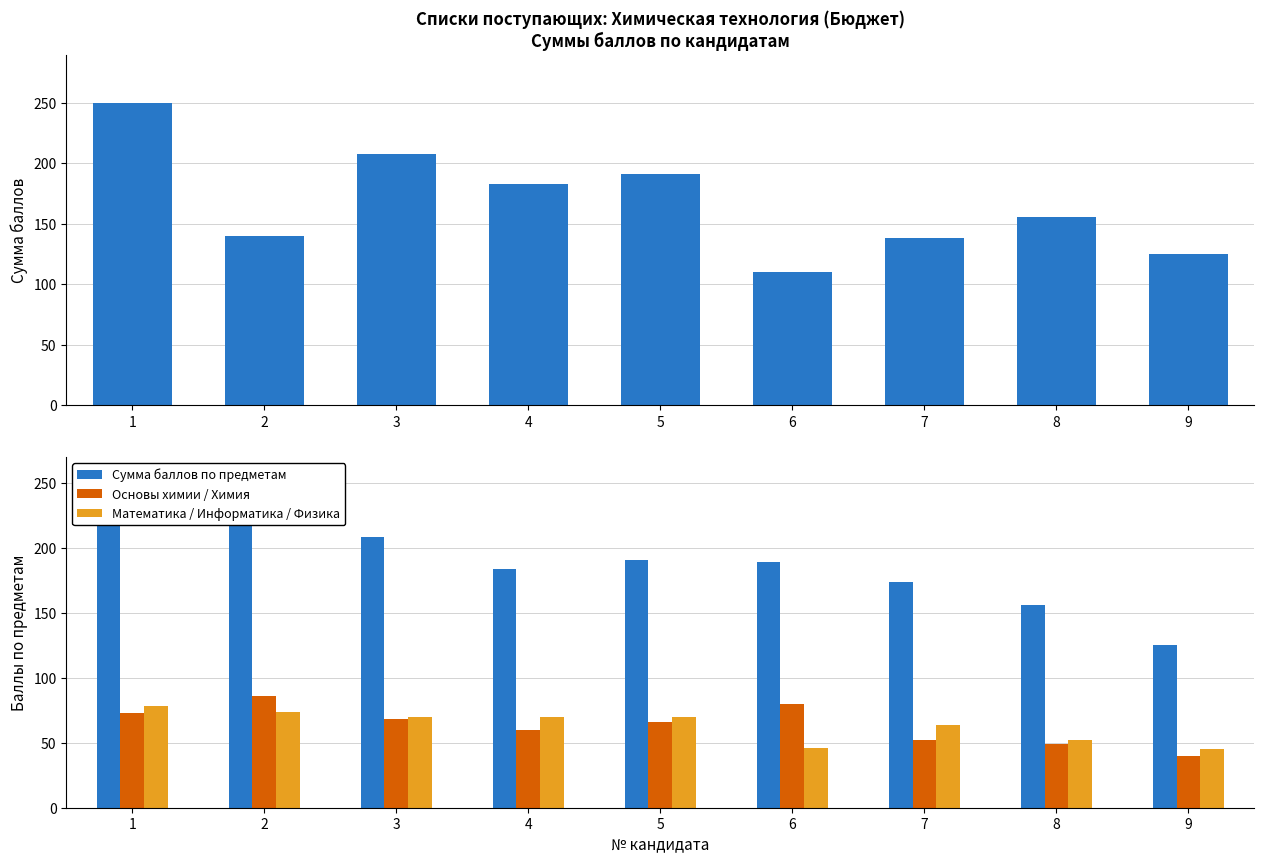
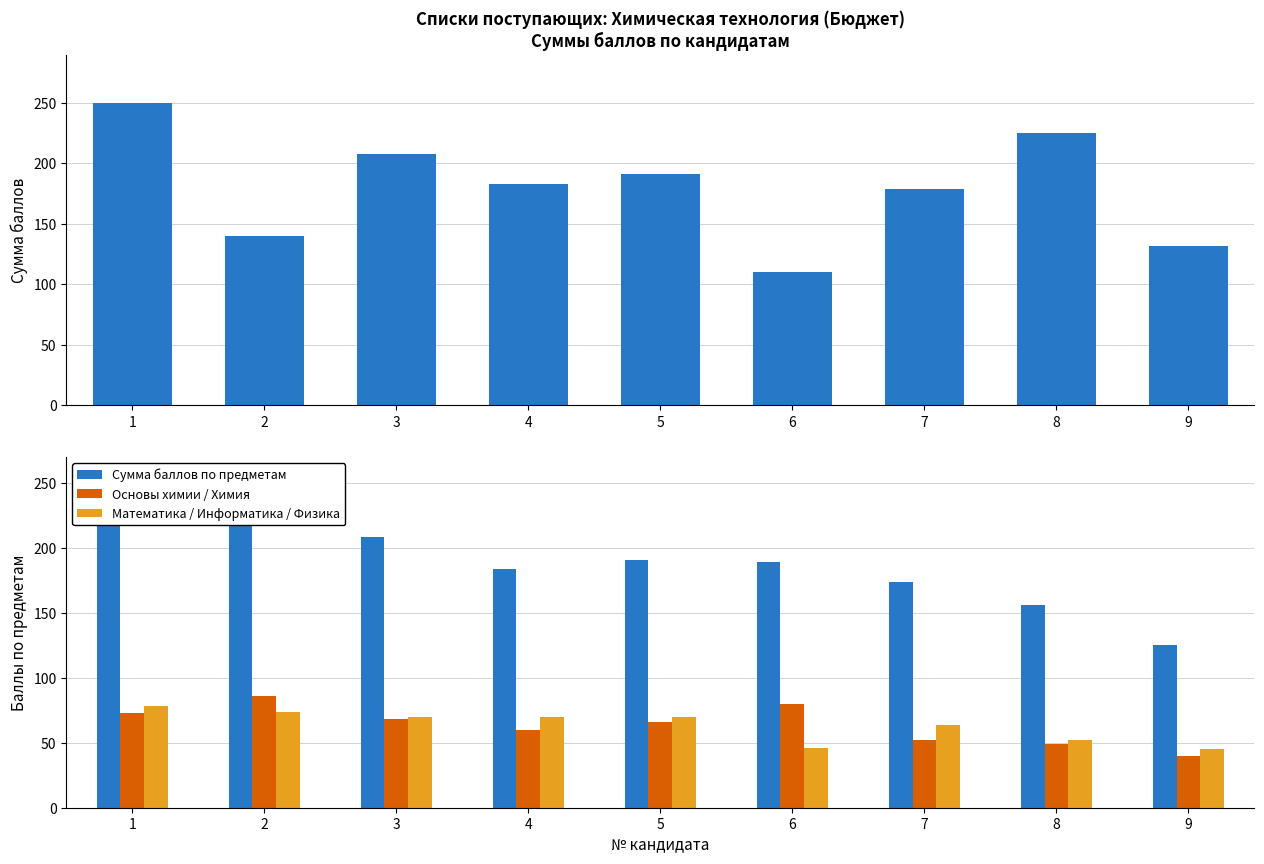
Списки поступающих: Химическая технология (Бюджет) Суммы баллов по кандидатам, 7: 138 -> 179
Списки поступающих: Химическая технология (Бюджет) Суммы баллов по кандидатам, 8: 156 -> 225
Списки поступающих: Химическая технология (Бюджет) Суммы баллов по кандидатам, 9: 125 -> 132
